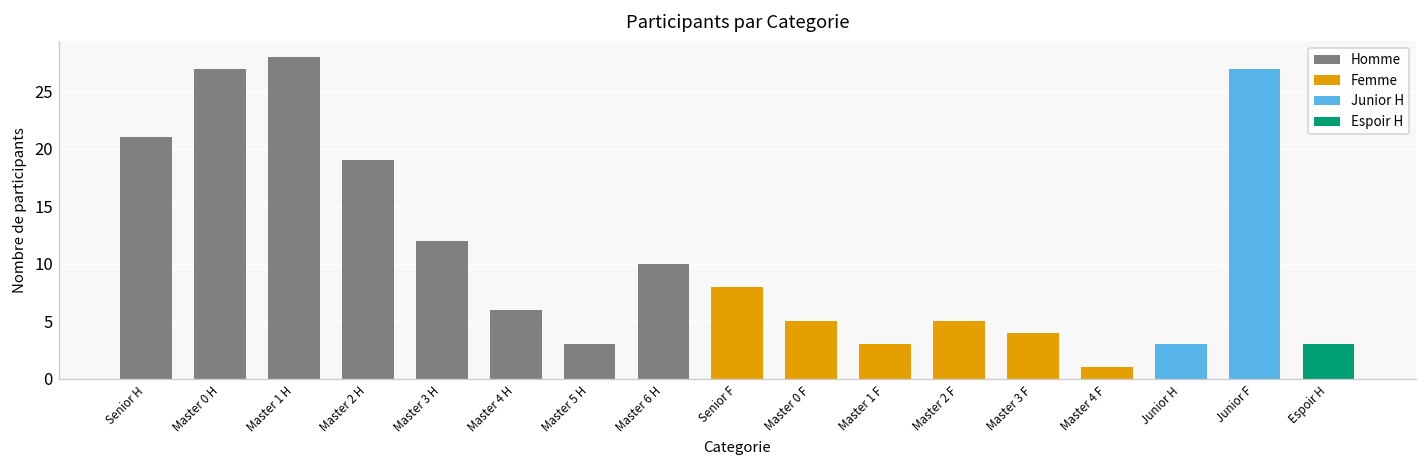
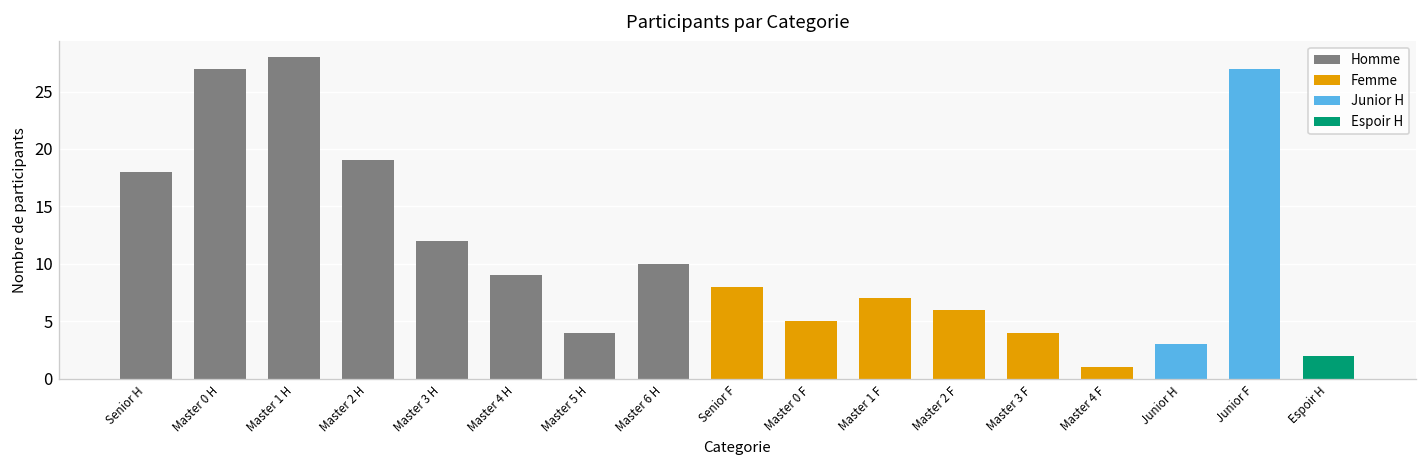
Senior H: 21 -> 18
Master 4 H: 6 -> 9
Master 5 H: 3 -> 4
Master 1 F: 3 -> 7
Master 2 F: 5 -> 6
Espoir H: 3 -> 2
